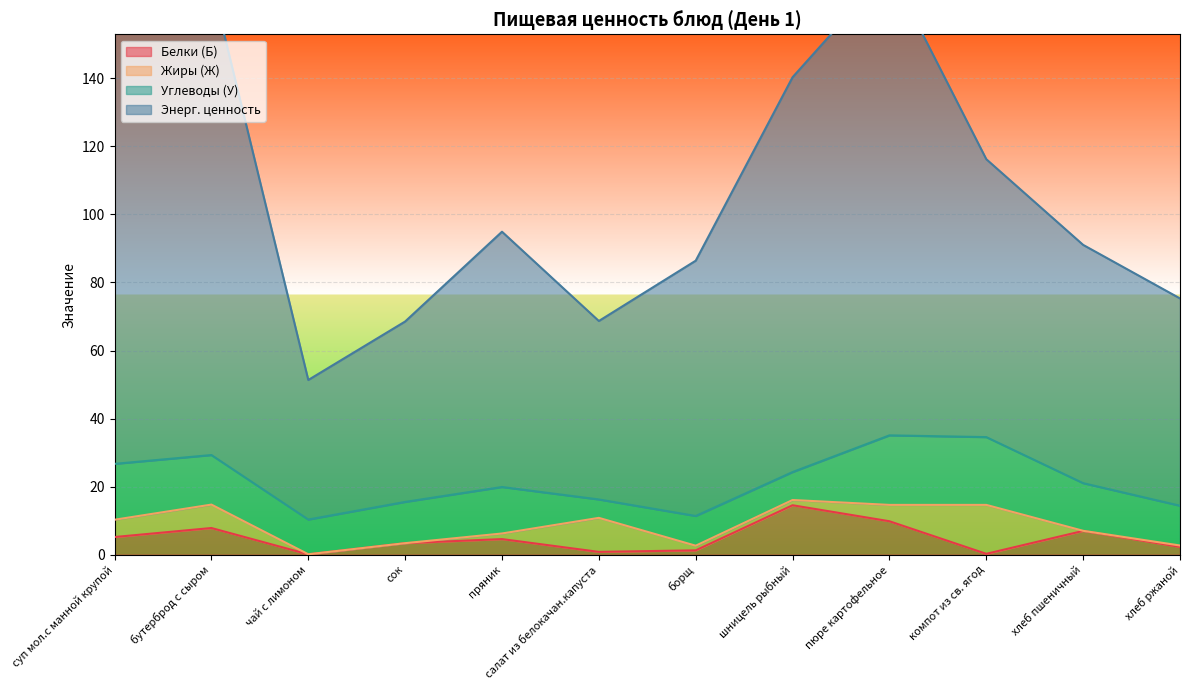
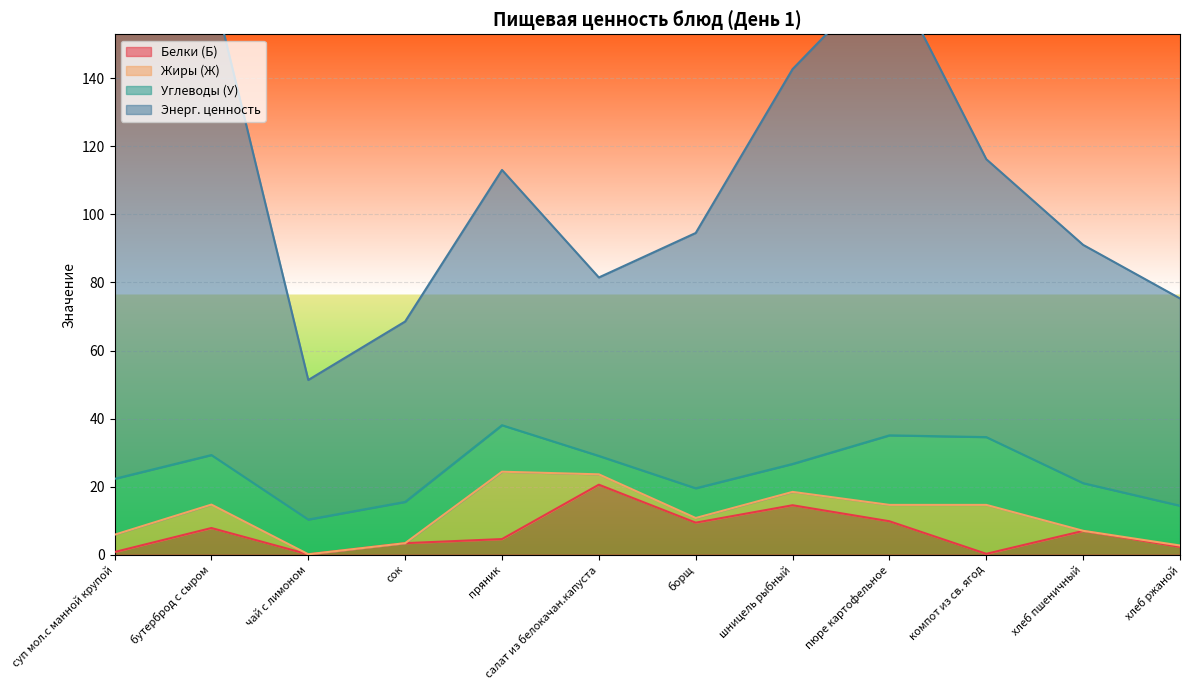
Белки (Б), суп мол.с манной крупой: 5 -> 1
Жиры (Ж), пряник: 2 -> 20
Белки (Б), салат из белокачан.капуста: 1 -> 21
Жиры (Ж), салат из белокачан.капуста: 10 -> 3
Белки (Б), борщ: 1 -> 9
Жиры (Ж), шницель рыбный: 2 -> 4
